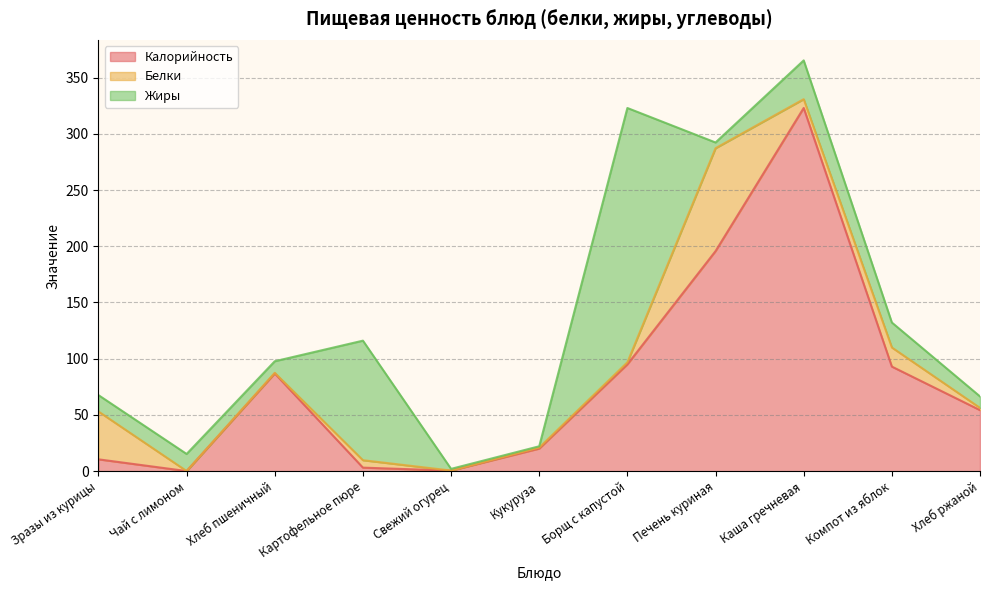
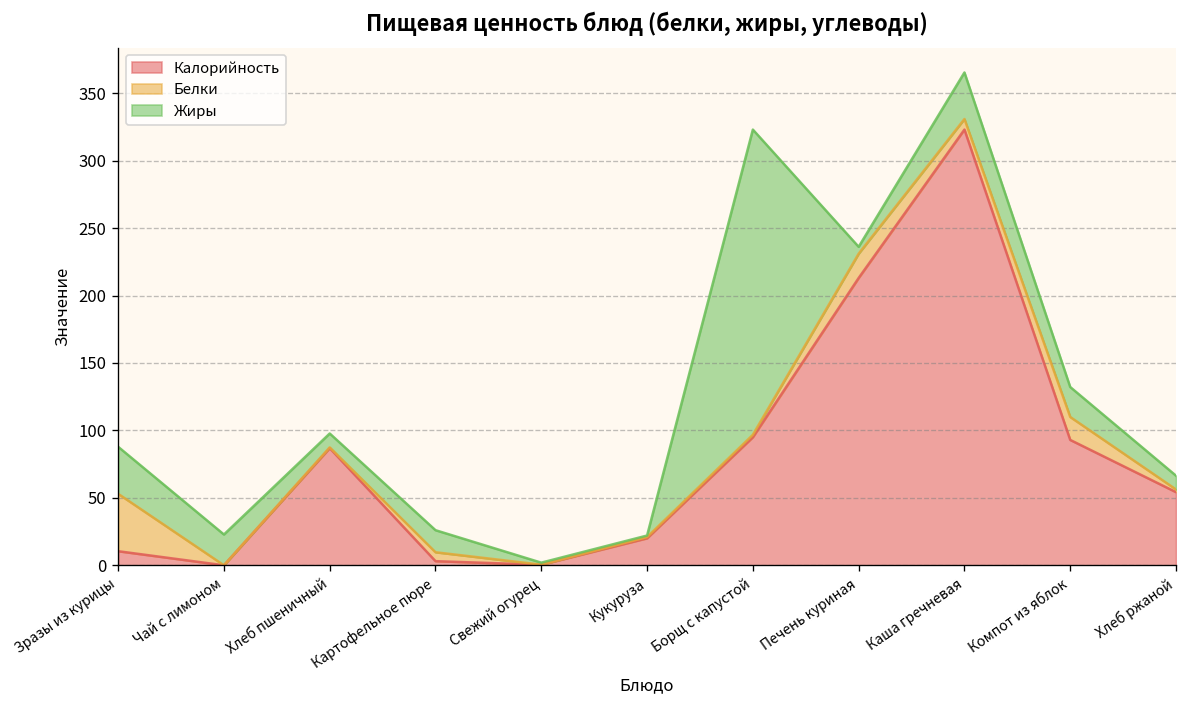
Жиры, Зразы из курицы: 15 -> 35
Жиры, Чай с лимоном: 15 -> 23
Жиры, Картофельное пюре: 106 -> 16
Калорийность, Печень куриная: 196 -> 213
Белки, Печень куриная: 92 -> 18
